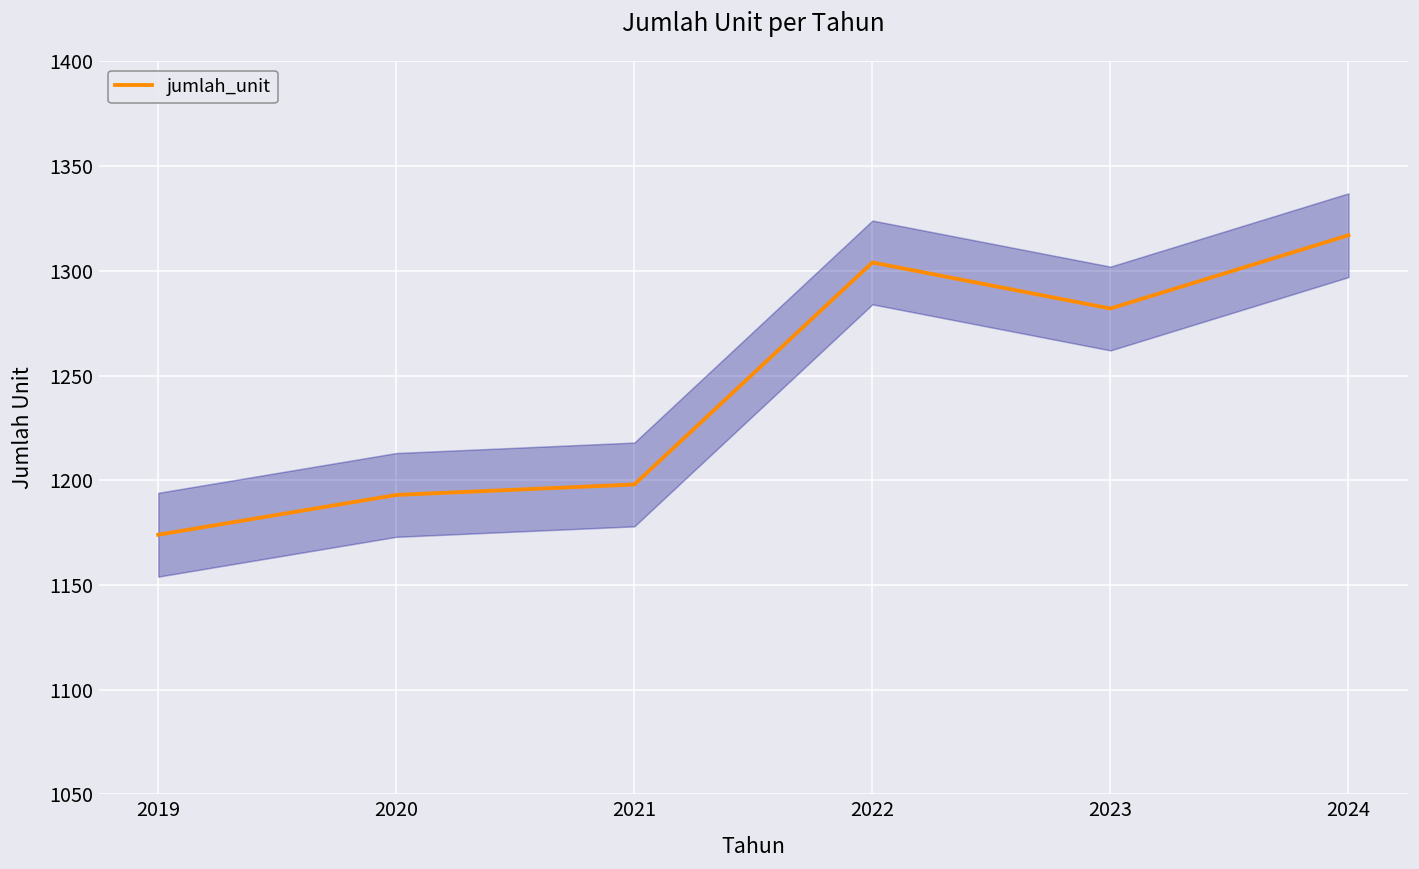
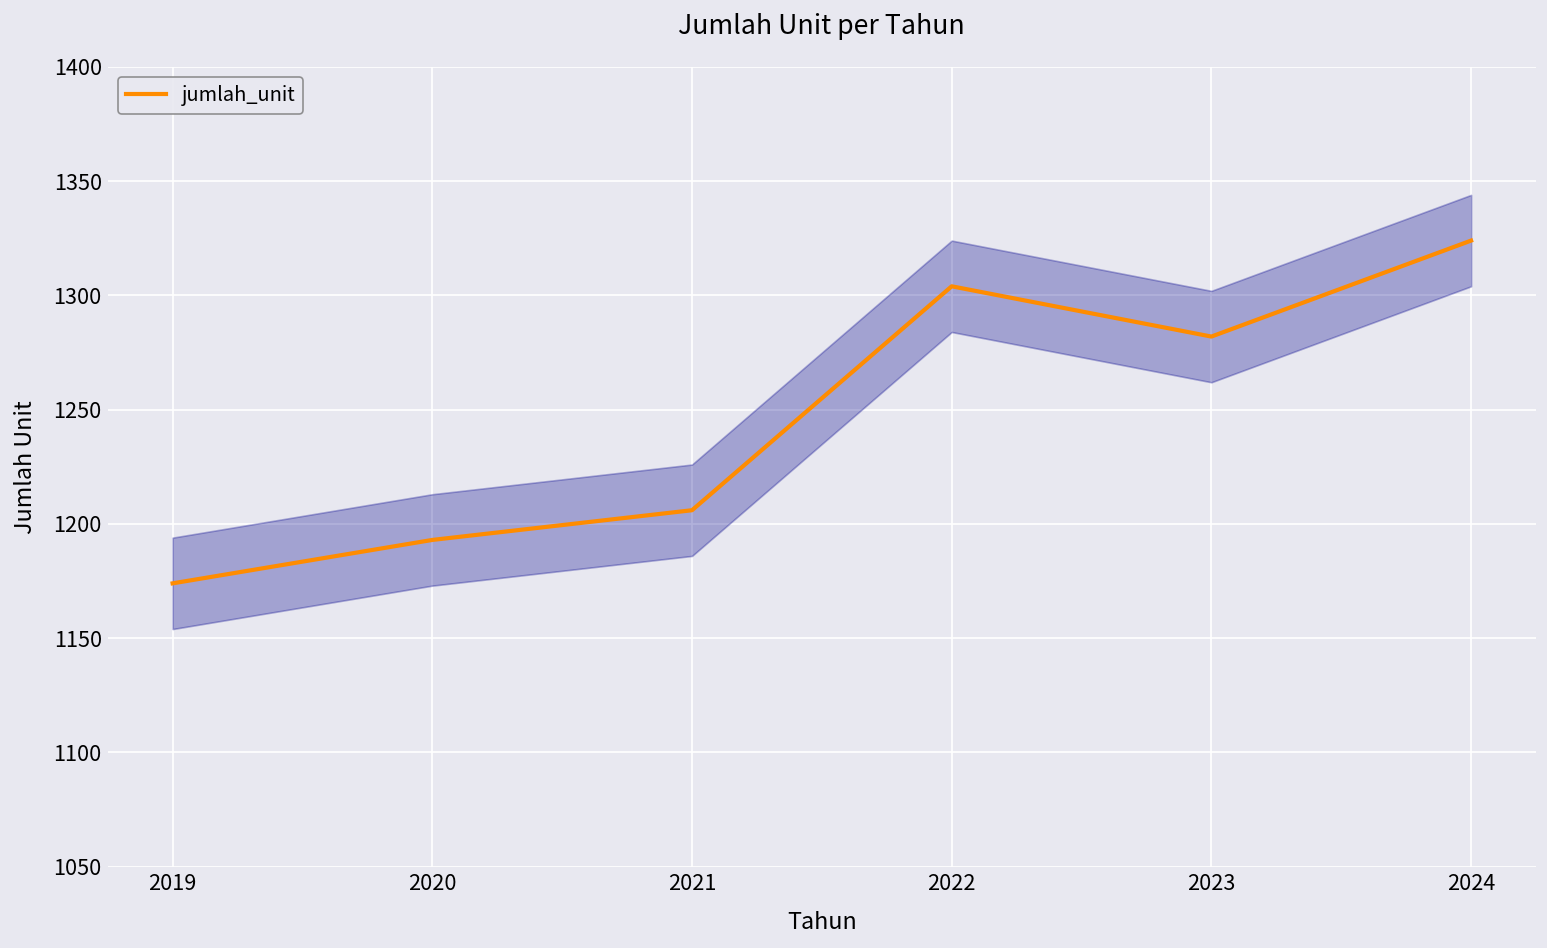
jumlah_unit, 2021: 1198 -> 1206
jumlah_unit, 2024: 1317 -> 1324
